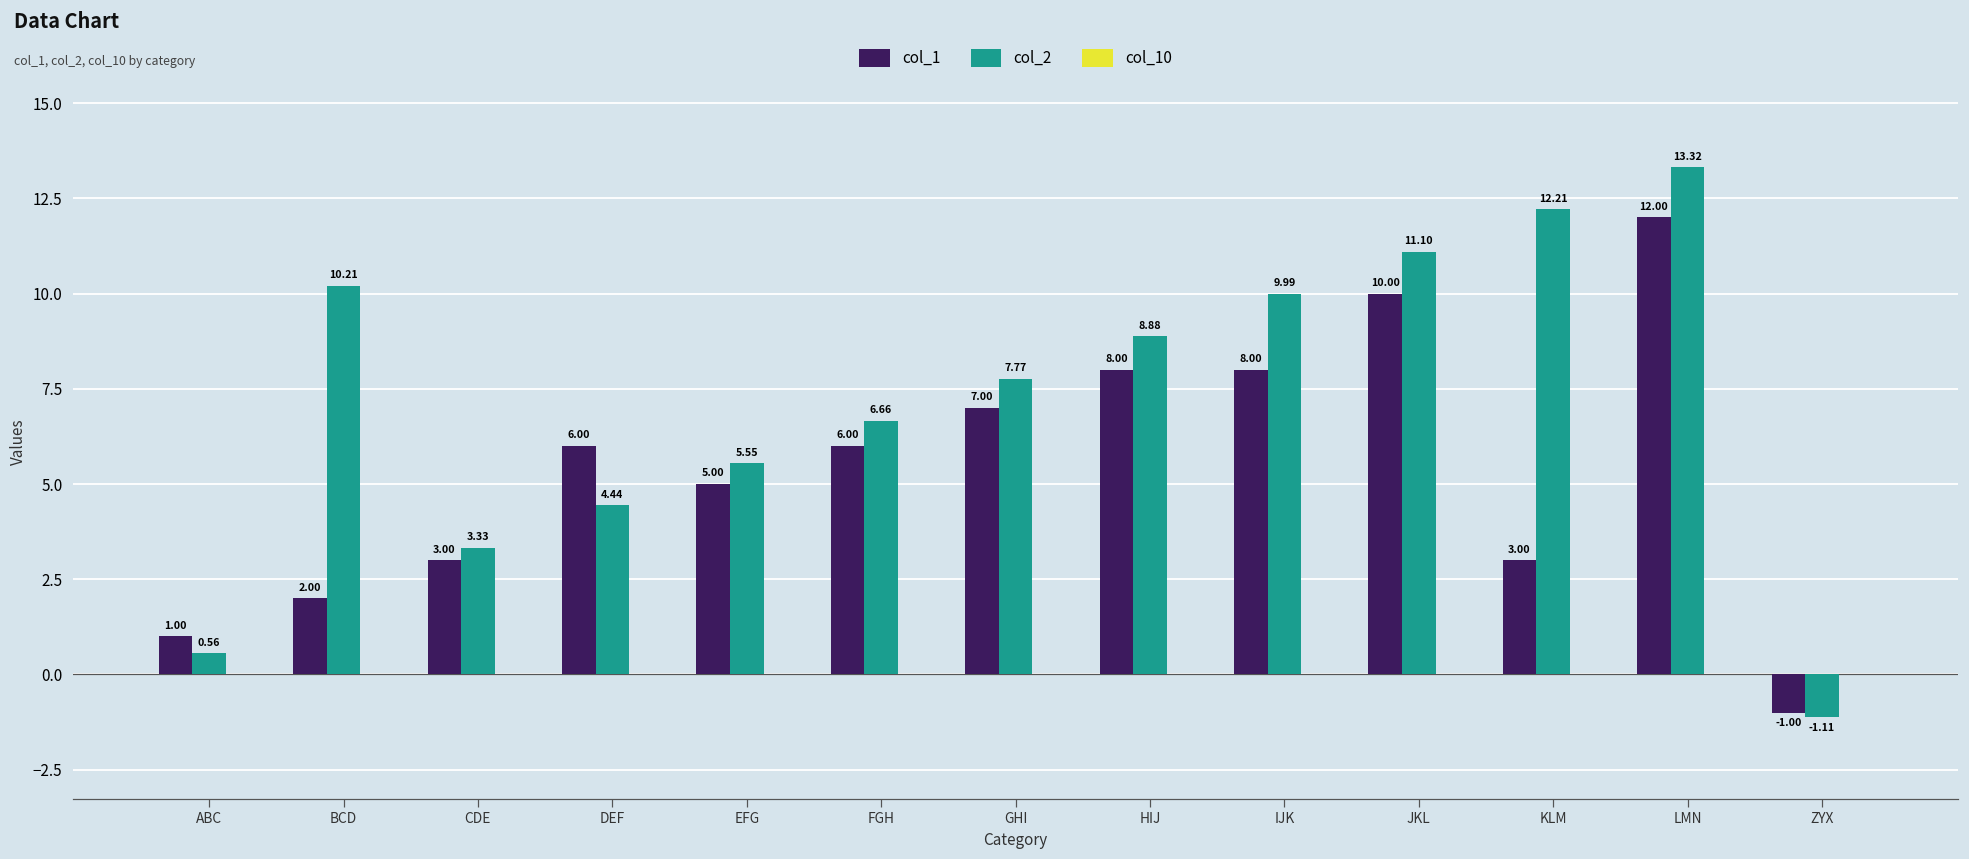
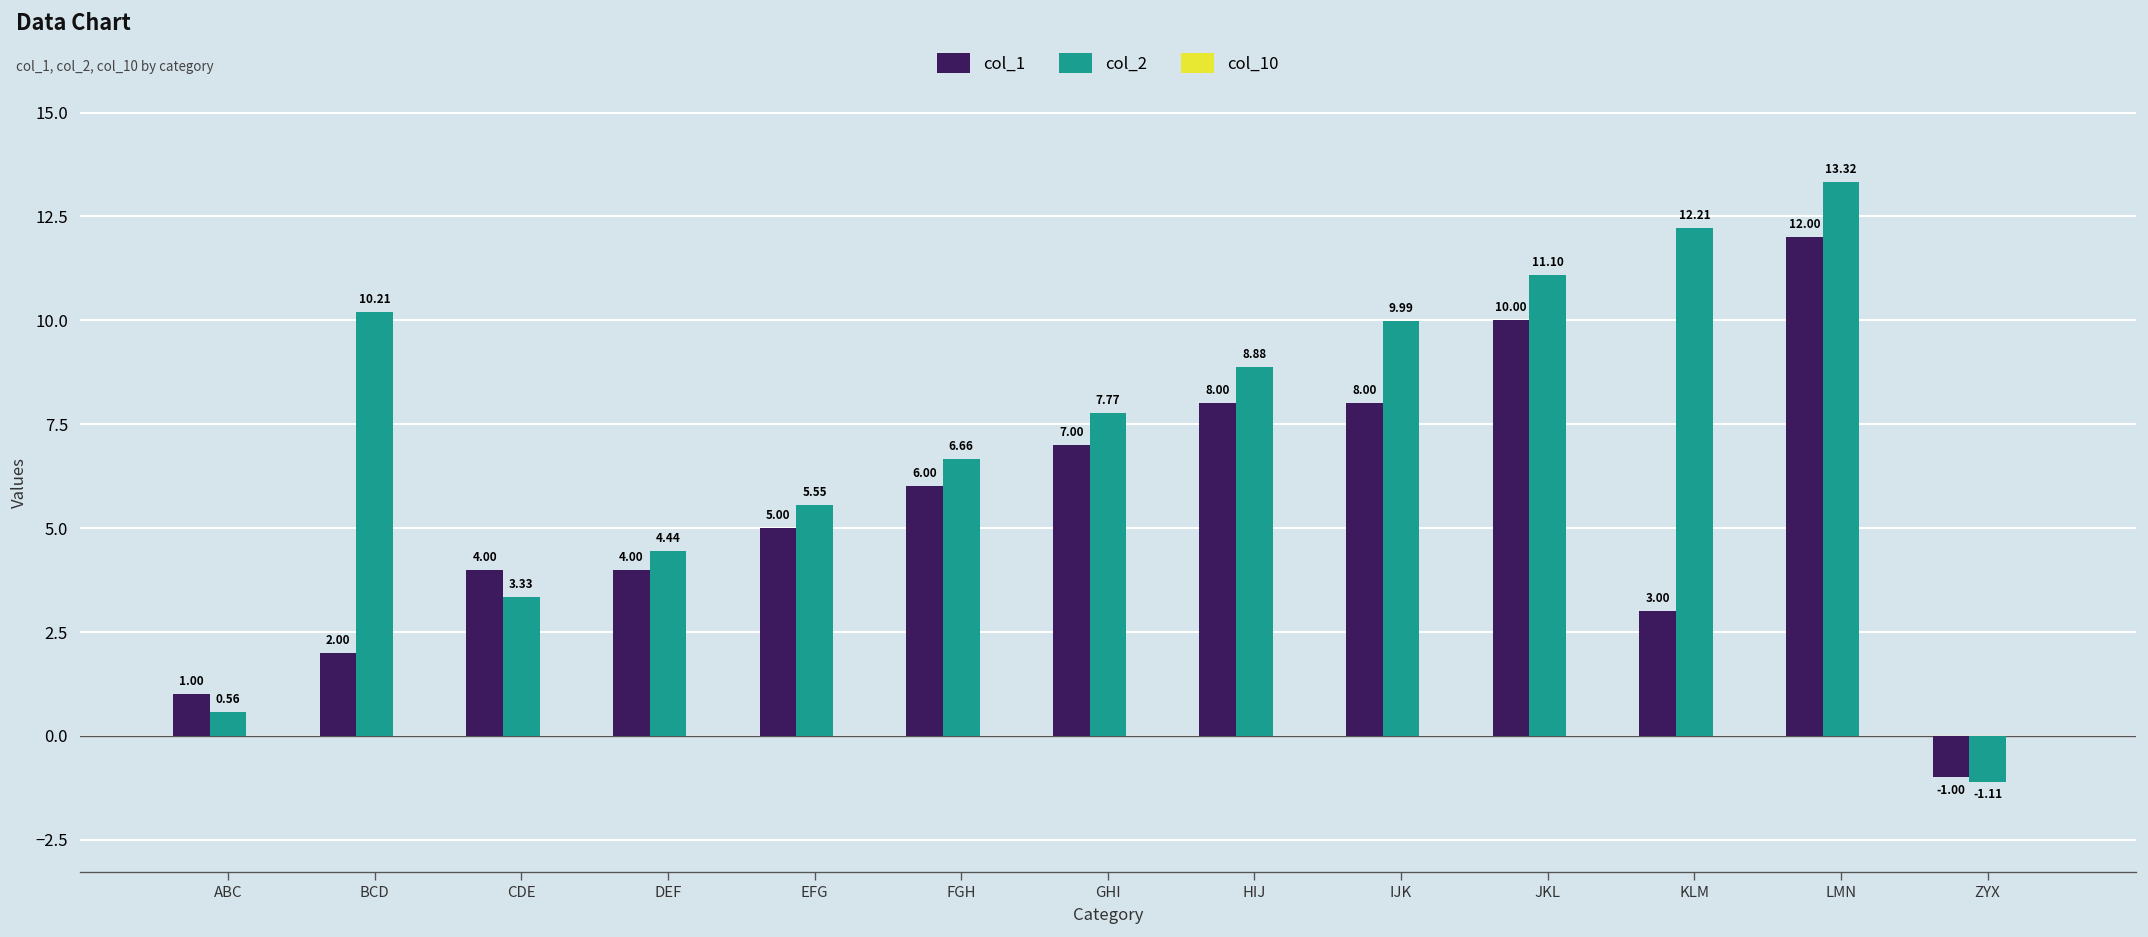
col_1, CDE: 3.00 -> 4.00
col_1, DEF: 6.00 -> 4.00
